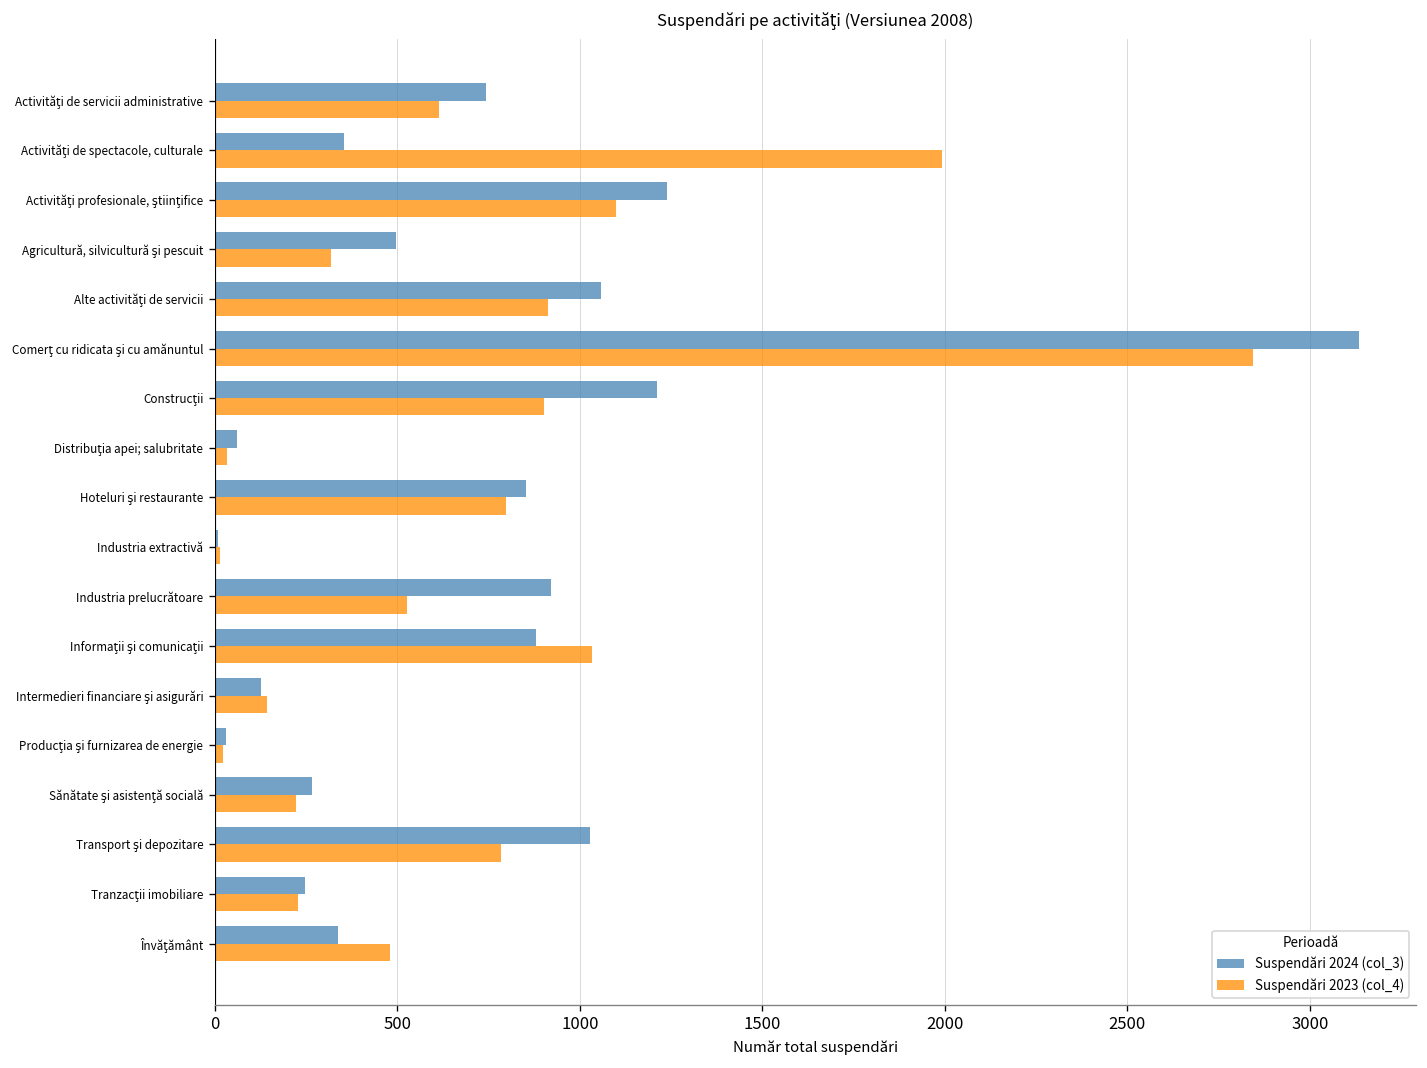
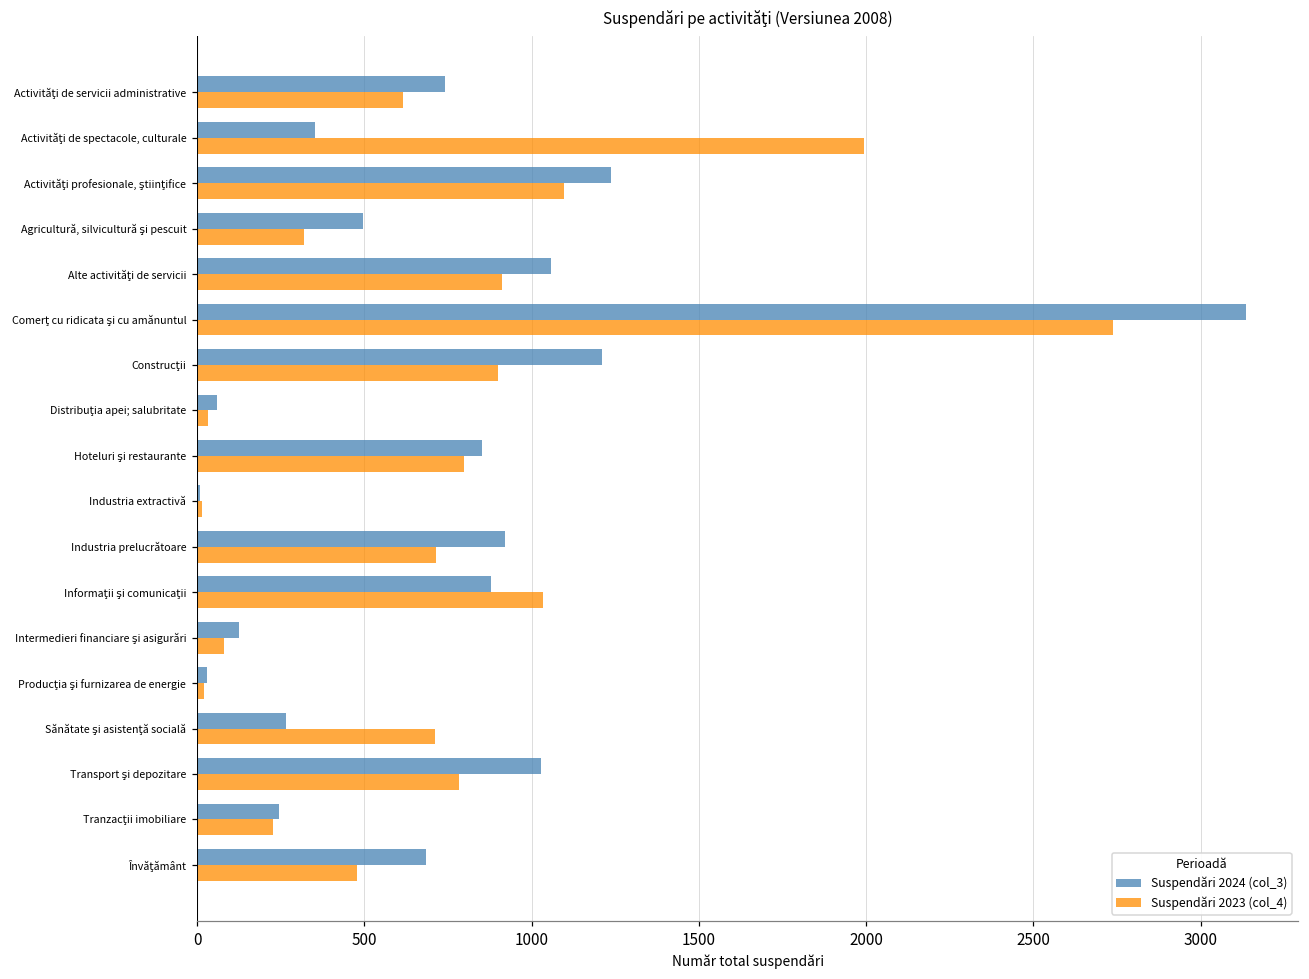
Suspendări 2023 (col_4), Comerţ cu ridicata şi cu amănuntul: 2840 -> 2740
Suspendări 2023 (col_4), Industria prelucrătoare: 530 -> 710
Suspendări 2023 (col_4), Intermedieri financiare şi asigurări: 140 -> 80
Suspendări 2023 (col_4), Sănătate şi asistenţă socială: 220 -> 710
Suspendări 2024 (col_3), Învăţământ: 340 -> 680
